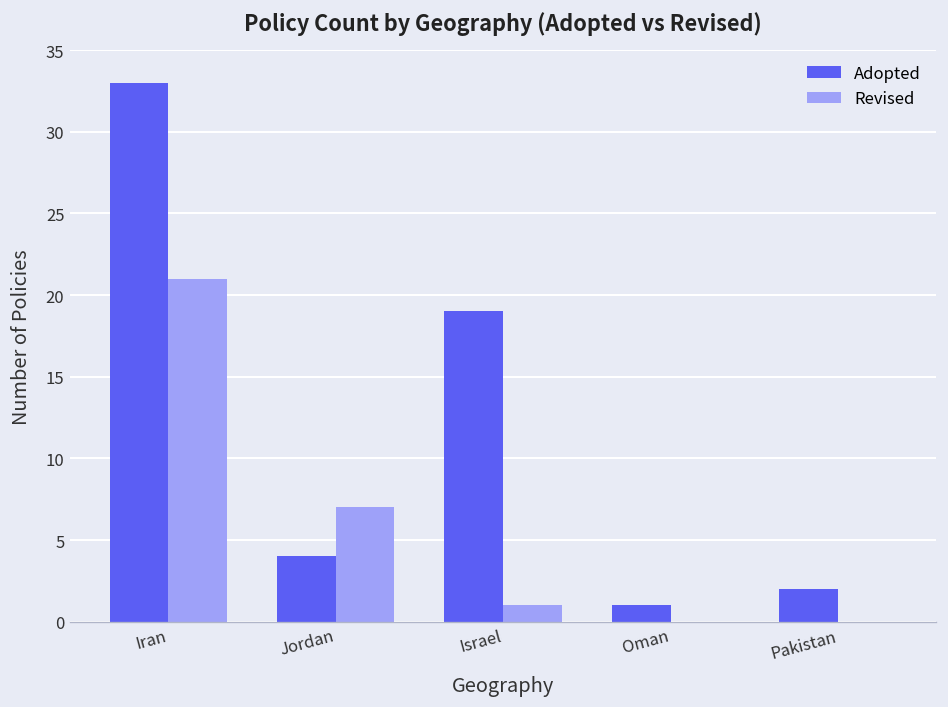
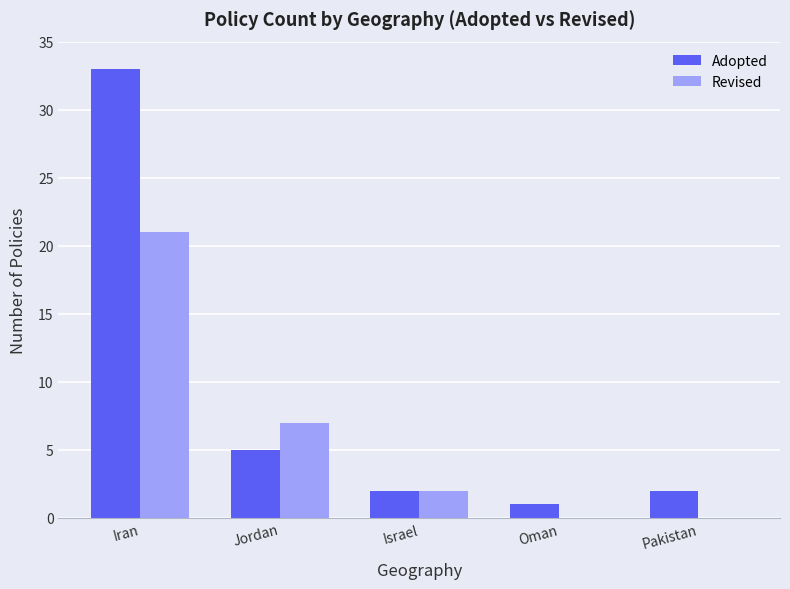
Adopted, Jordan: 4 -> 5
Adopted, Israel: 19 -> 2
Revised, Israel: 1 -> 2
